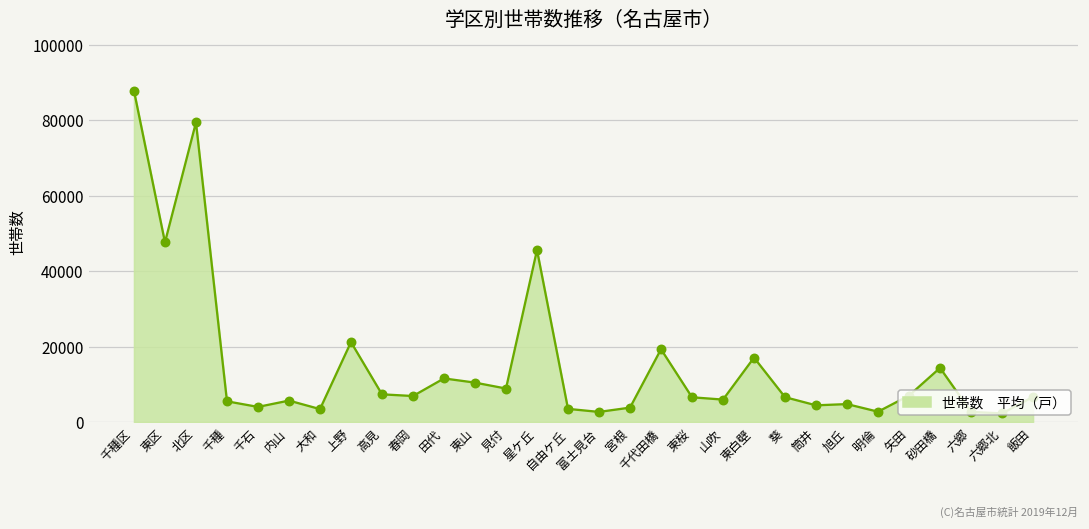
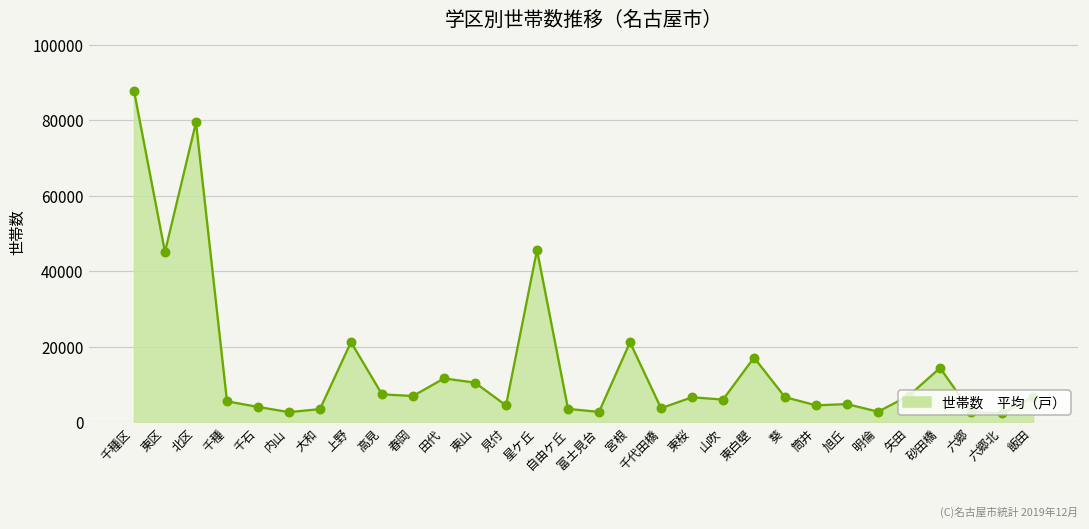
東区: 48000 -> 45000
内山: 6000 -> 3000
見付: 9000 -> 4000
宮根: 4000 -> 21000
千代田橋: 19000 -> 4000
